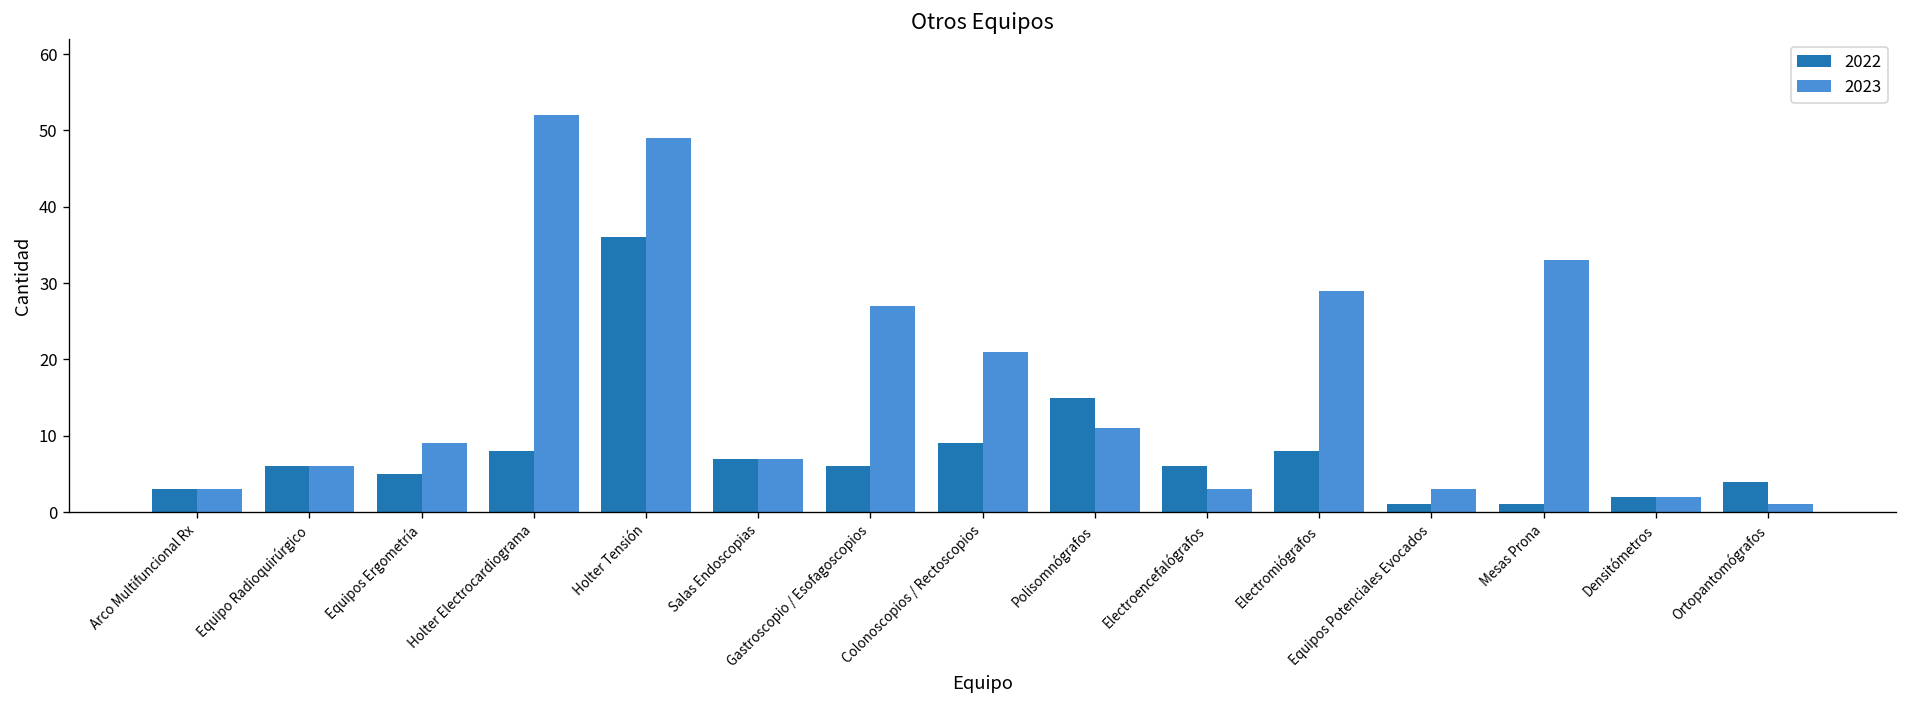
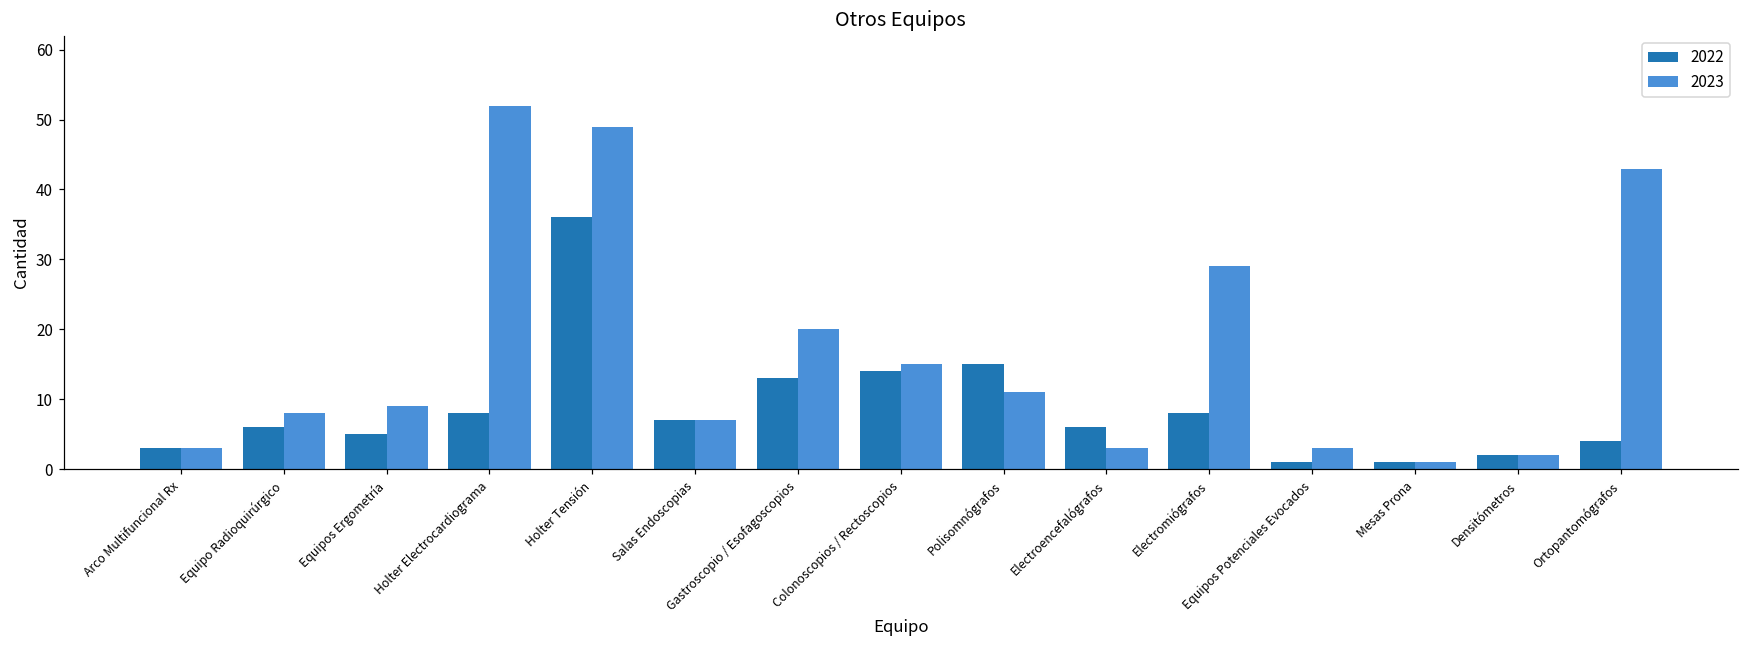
2023, Equipo Radioquirúrgico: 6 -> 8
2022, Gastroscopio / Esofagoscopios: 6 -> 13
2023, Gastroscopio / Esofagoscopios: 27 -> 20
2022, Colonoscopios / Rectoscopios: 9 -> 14
2023, Colonoscopios / Rectoscopios: 21 -> 15
2023, Mesas Prona: 33 -> 1
2023, Ortopantomógrafos: 1 -> 43
